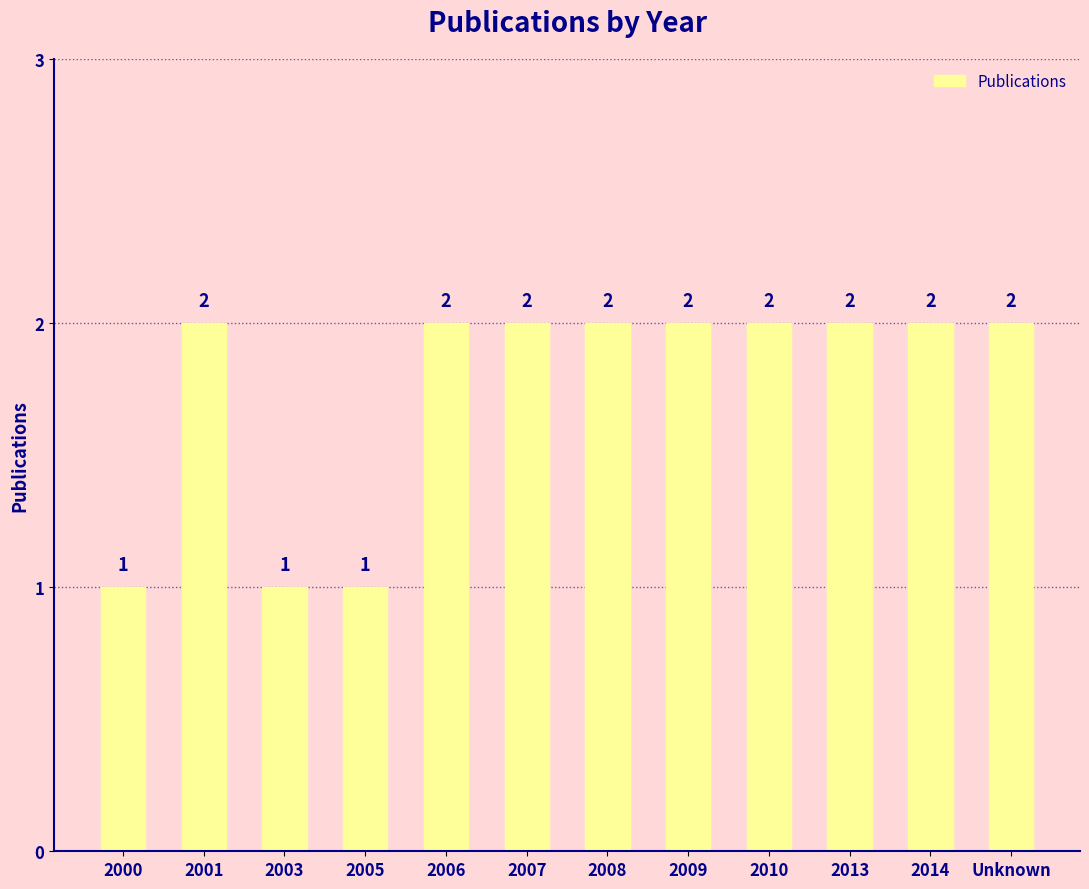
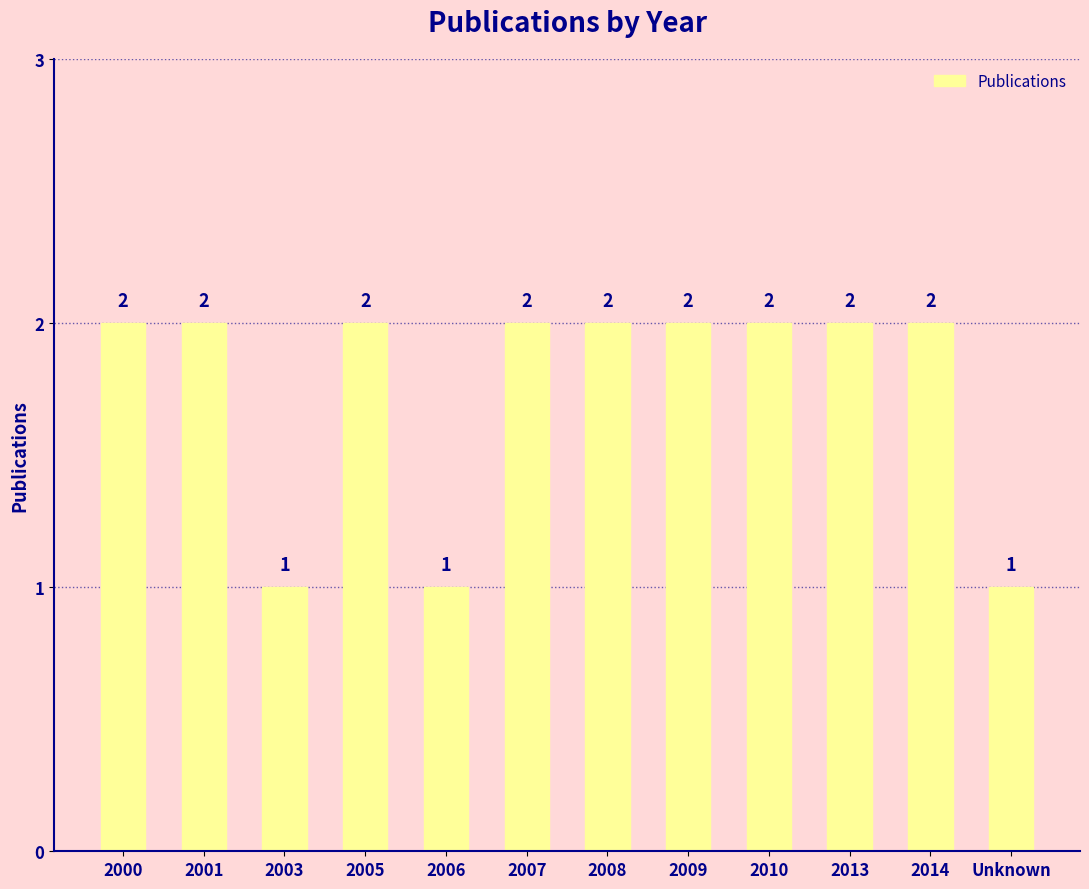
2000: 1 -> 2
2005: 1 -> 2
2006: 2 -> 1
Unknown: 2 -> 1
